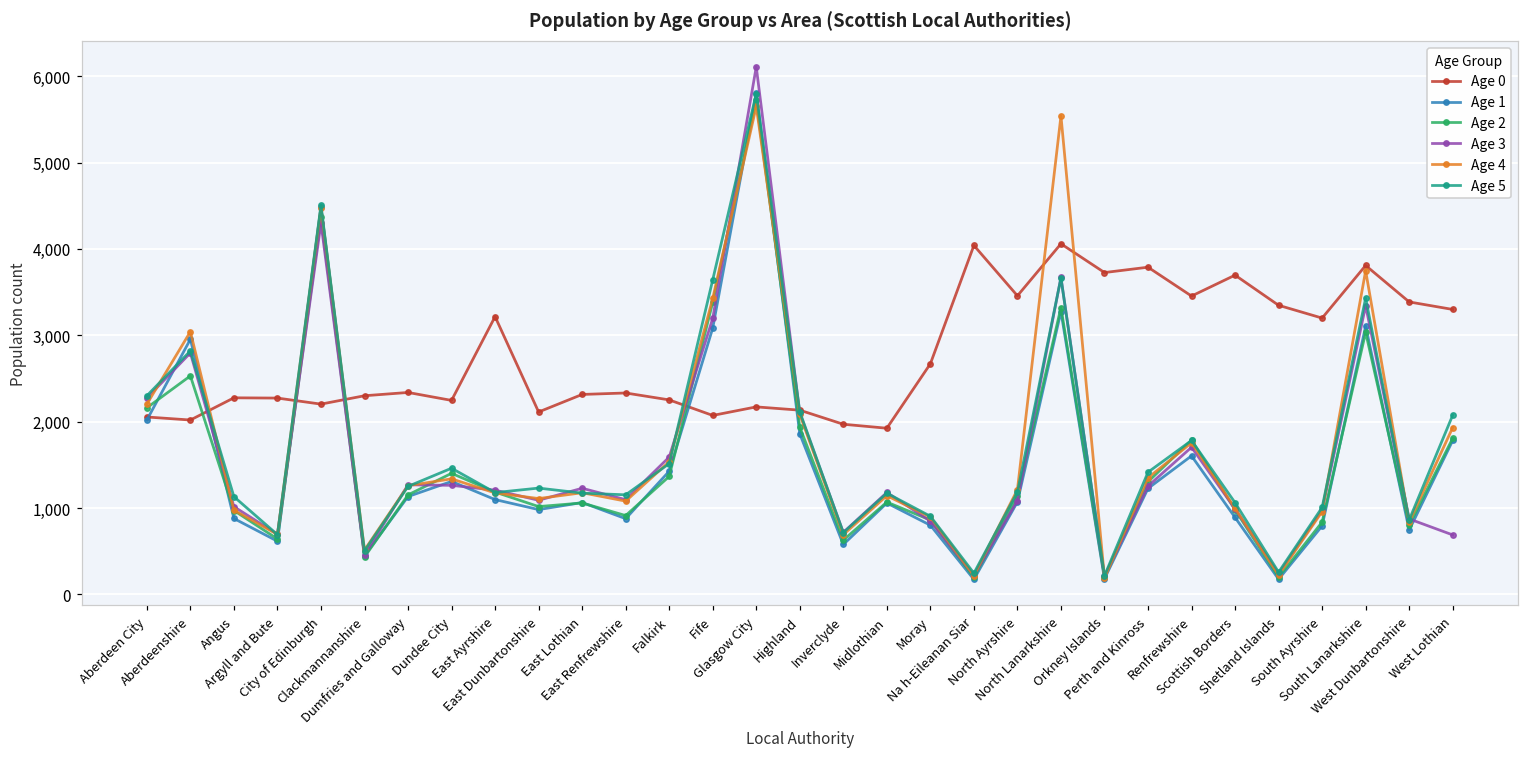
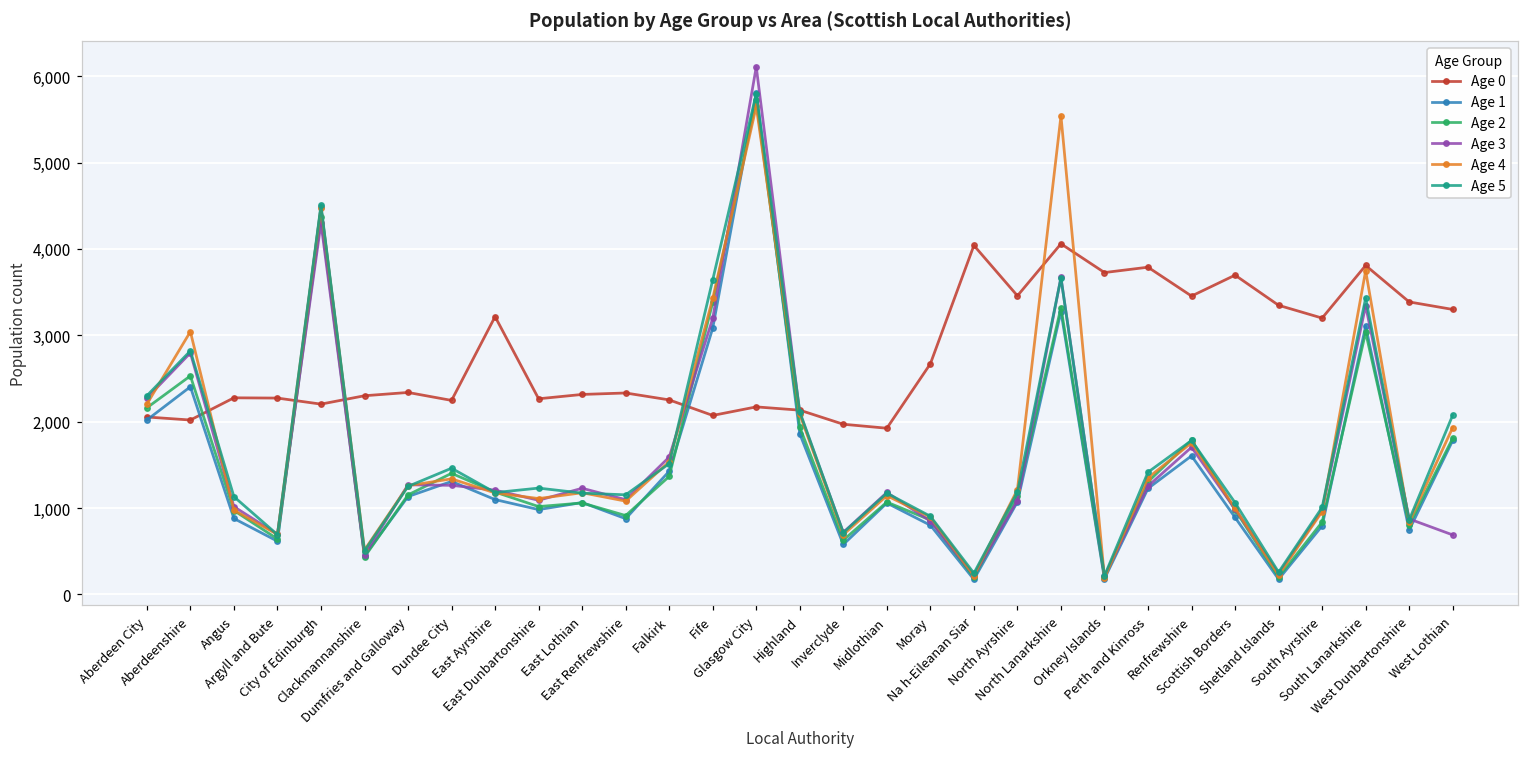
Age 1, Aberdeenshire: 3,000 -> 2,400
Age 0, East Dunbartonshire: 2,100 -> 2,300
